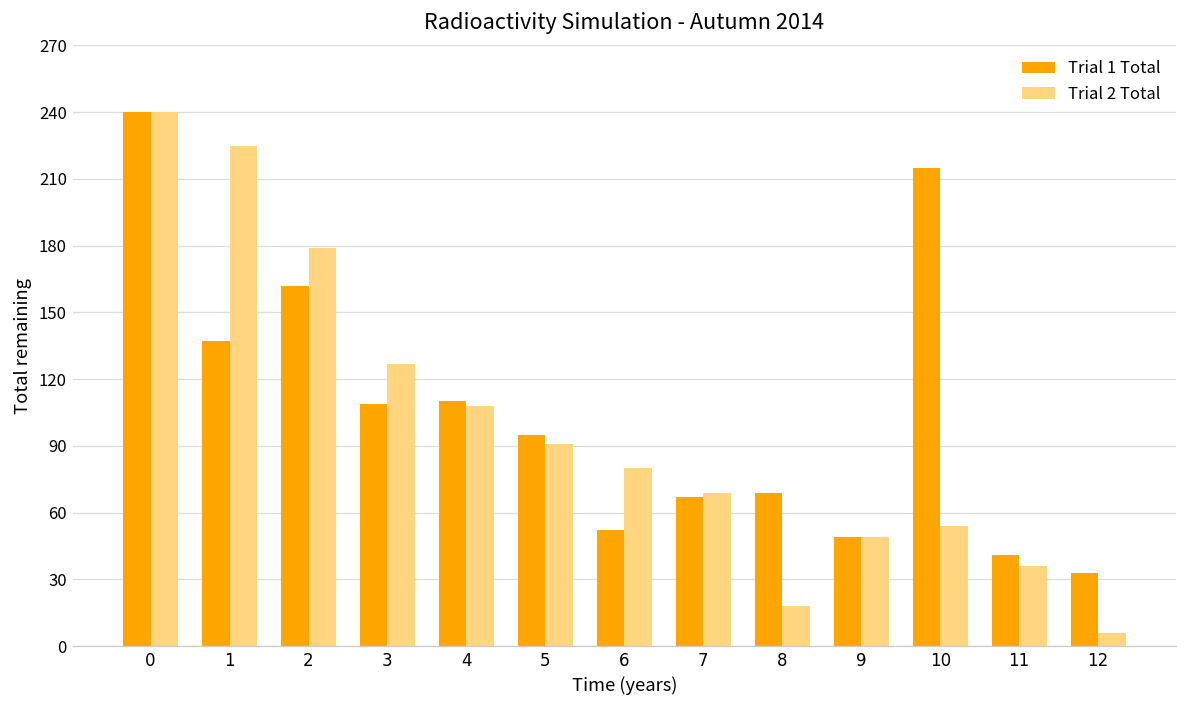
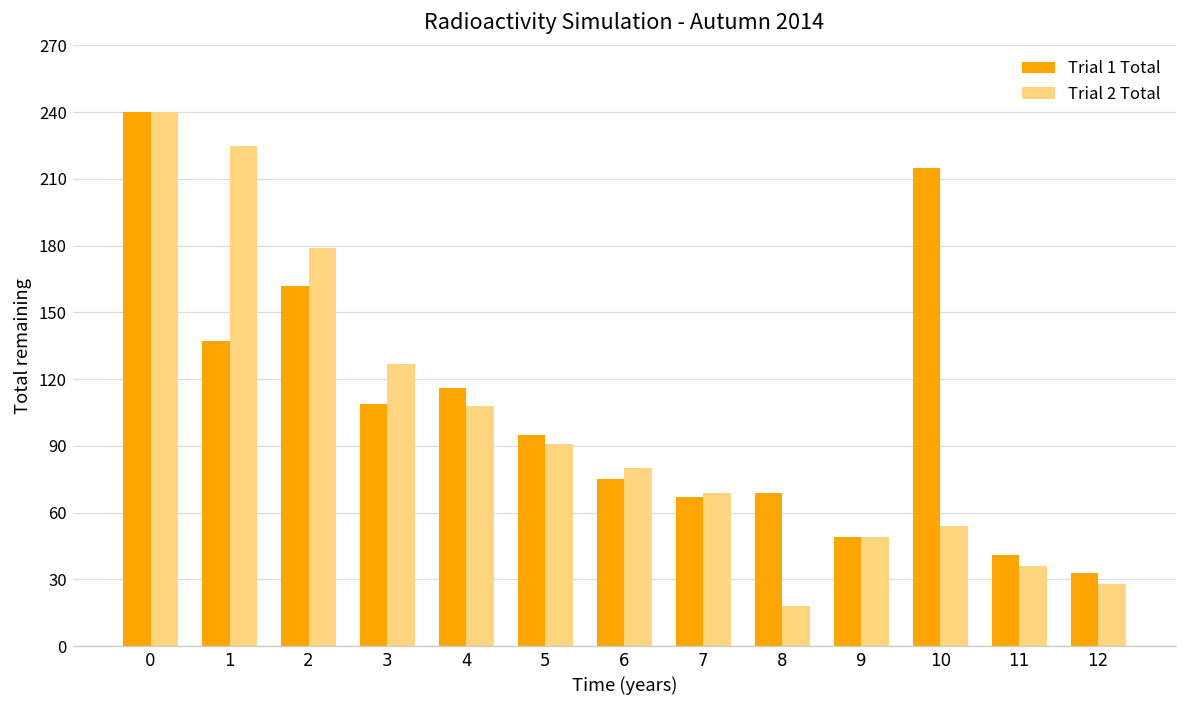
Trial 1 Total, 4: 110 -> 116
Trial 1 Total, 6: 52 -> 75
Trial 2 Total, 12: 6 -> 28
